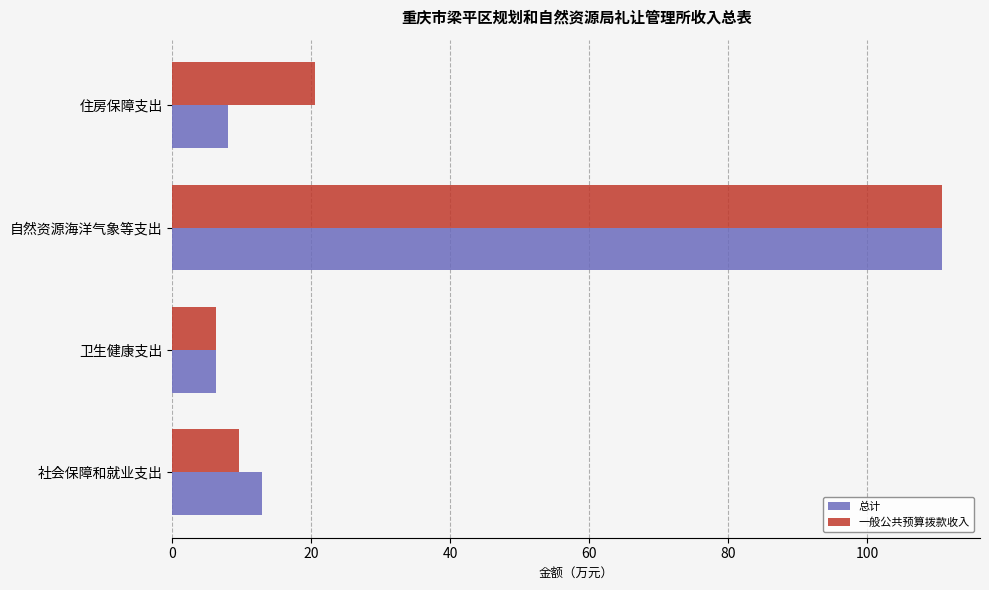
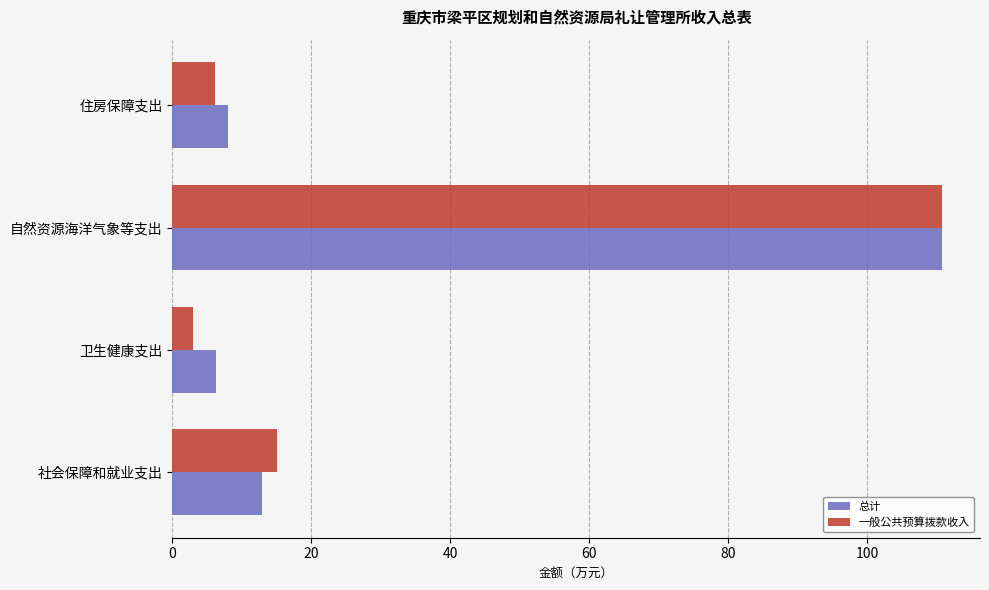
一般公共预算拨款收入, 住房保障支出: 21 -> 6
一般公共预算拨款收入, 卫生健康支出: 6 -> 3
一般公共预算拨款收入, 社会保障和就业支出: 10 -> 15
